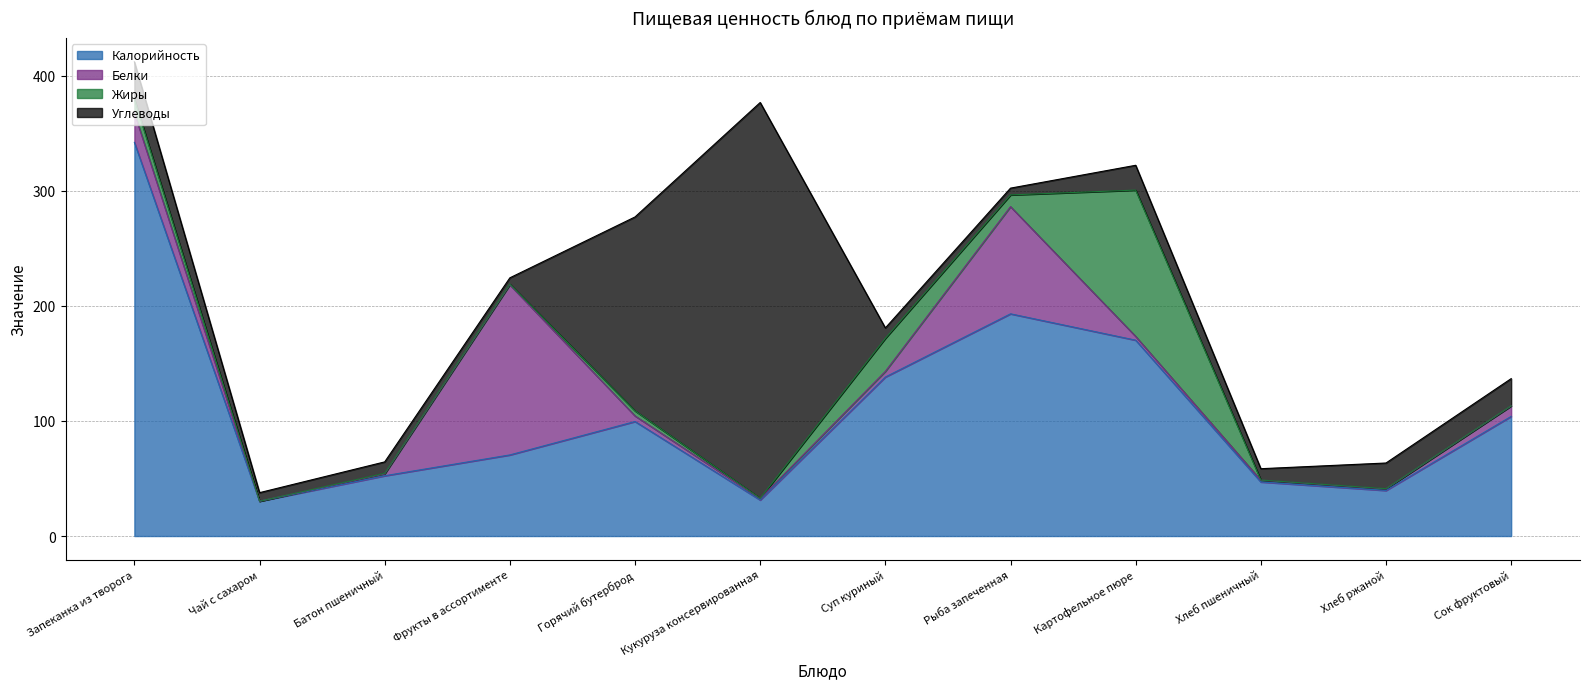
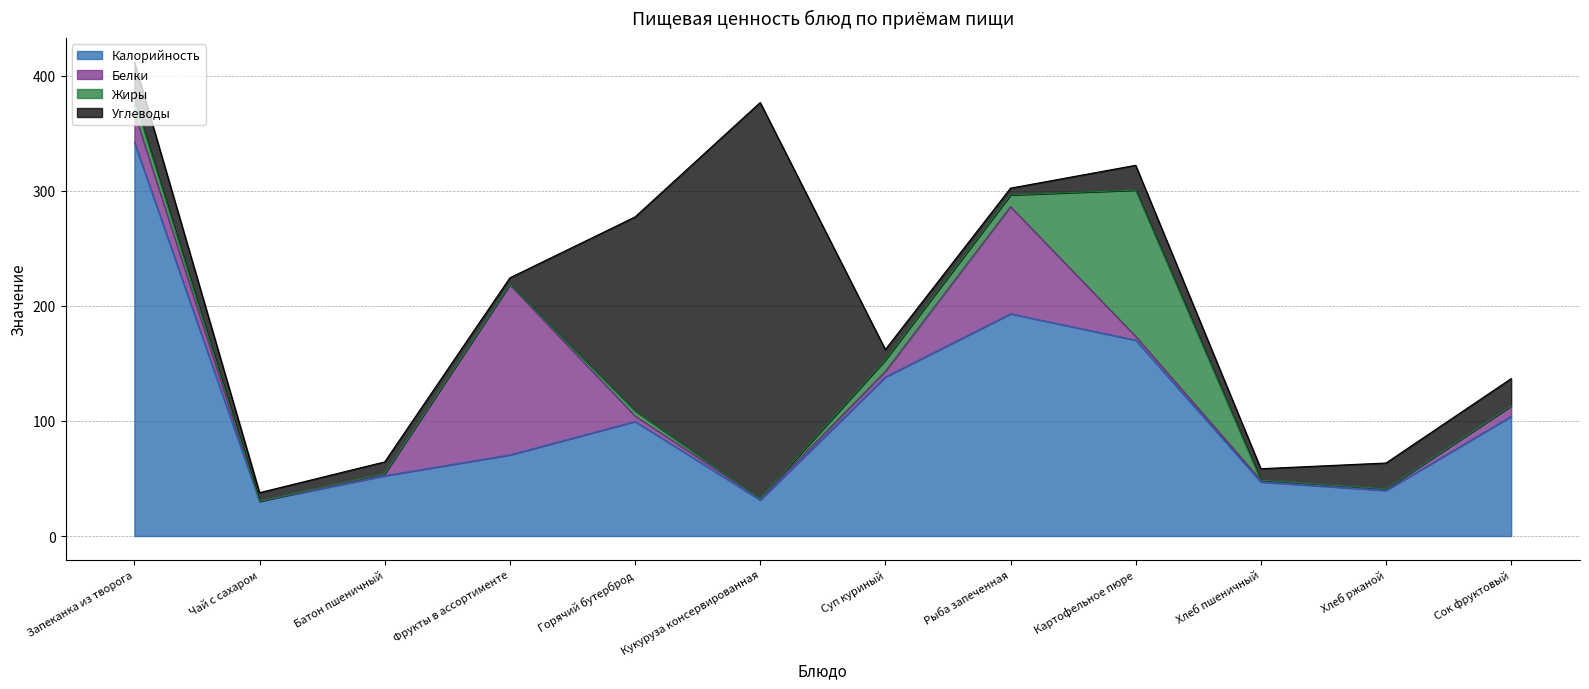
Жиры, Суп куриный: 29 -> 10
